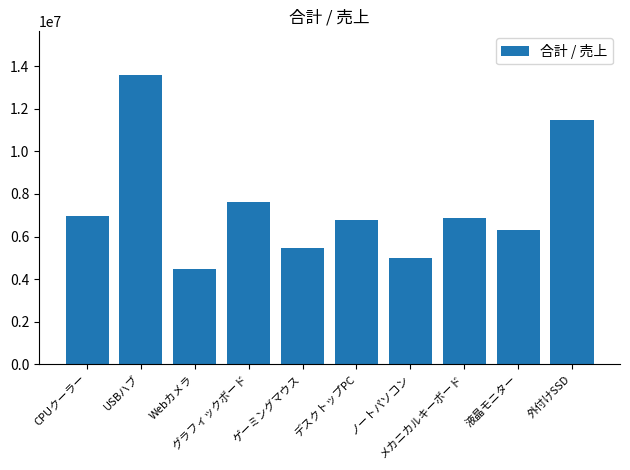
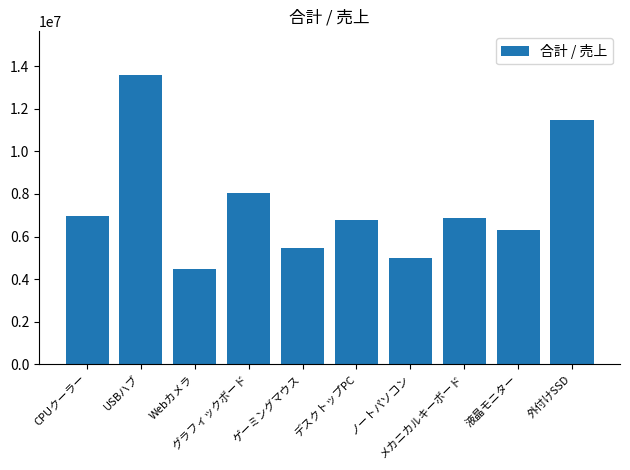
グラフィックボード: 7600000 -> 8000000
